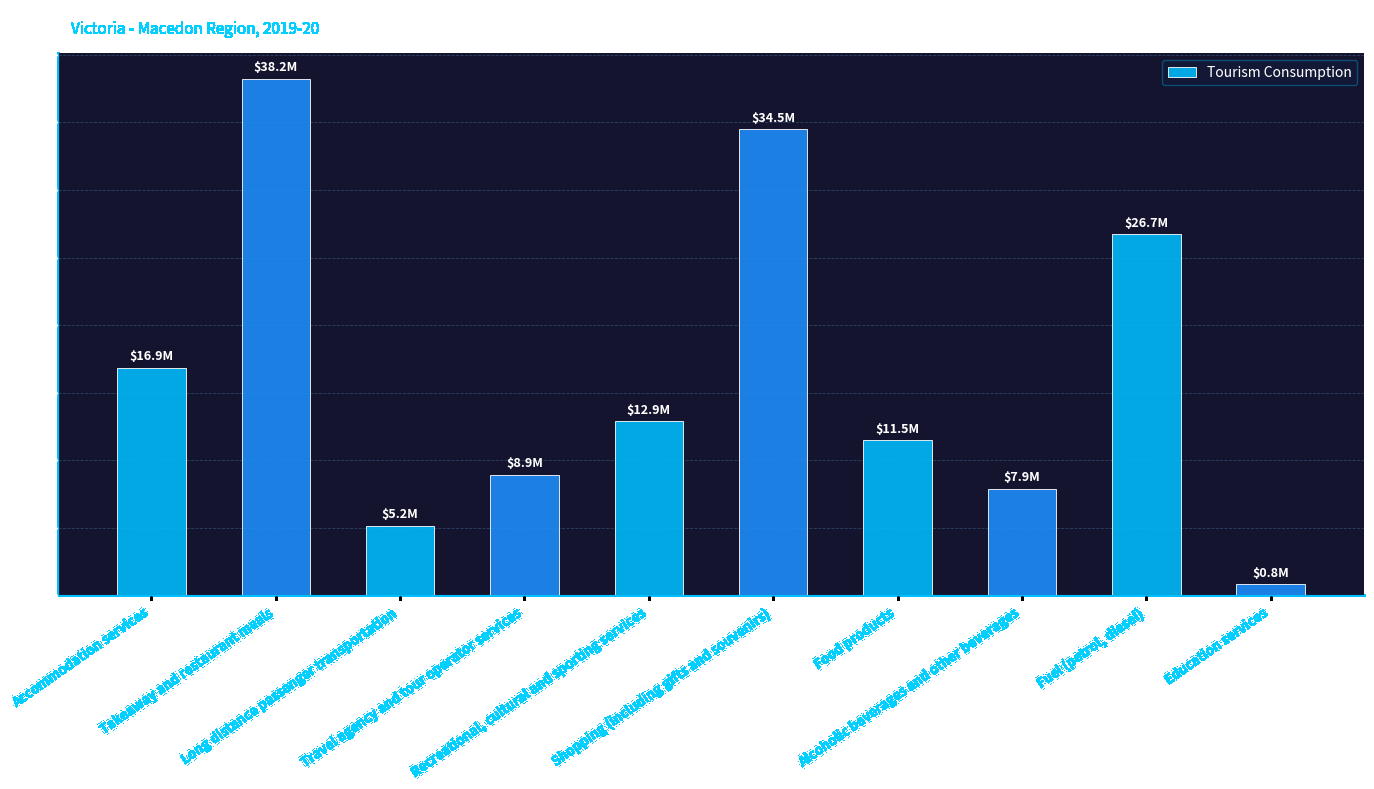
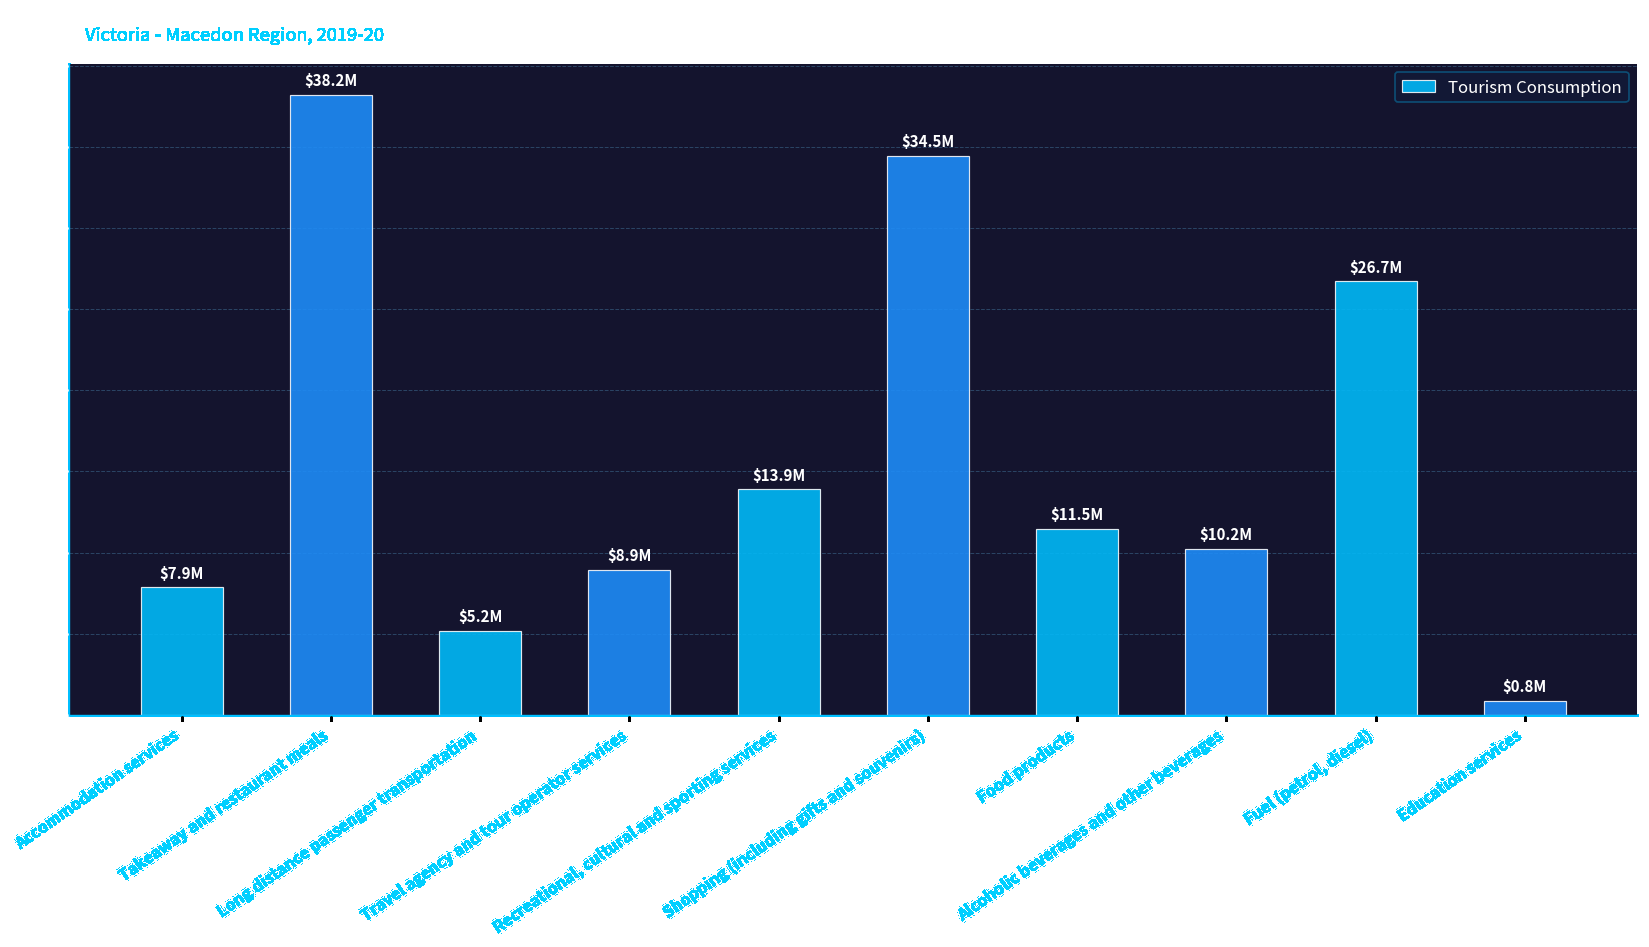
Accommodation services: $16.9M -> $7.9M
Recreational, cultural and sporting services: $12.9M -> $13.9M
Alcoholic beverages and other beverages: $7.9M -> $10.2M
